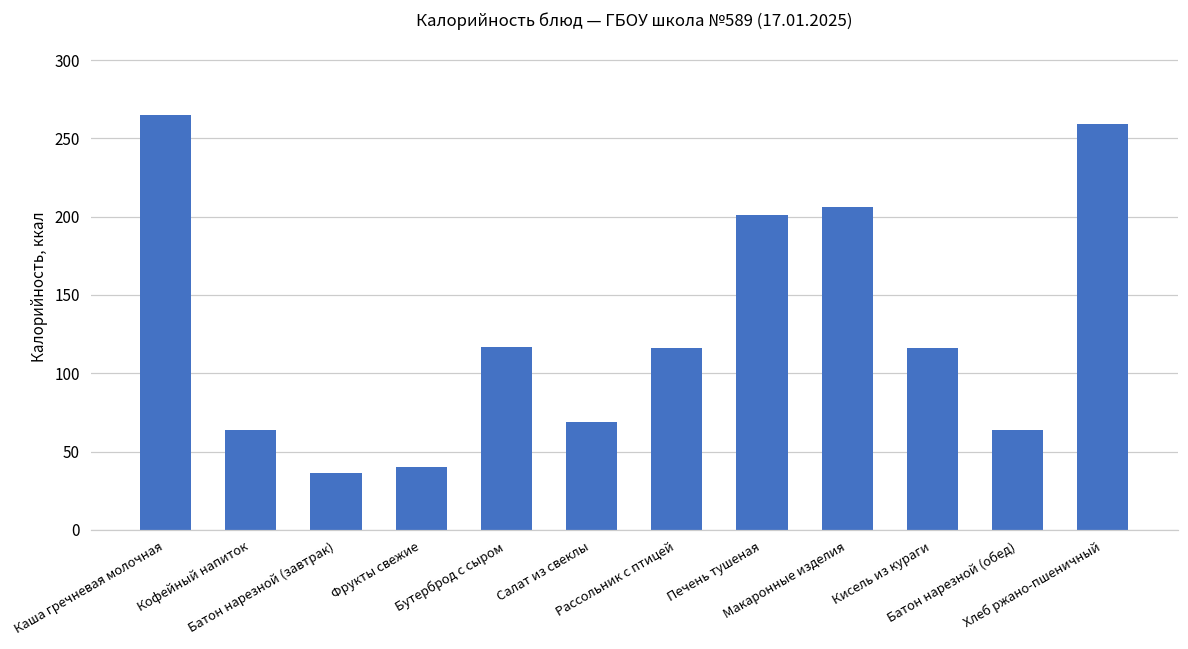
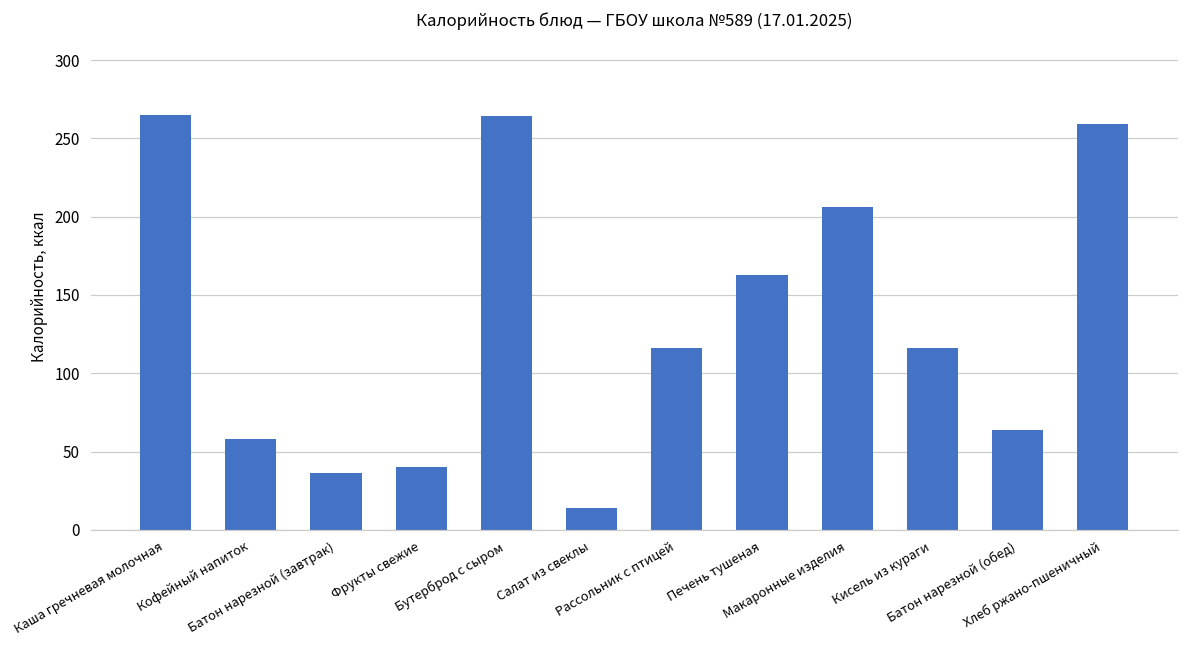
Кофейный напиток: 64 -> 58
Бутерброд с сыром: 117 -> 264
Салат из свеклы: 69 -> 14
Печень тушеная: 201 -> 163
